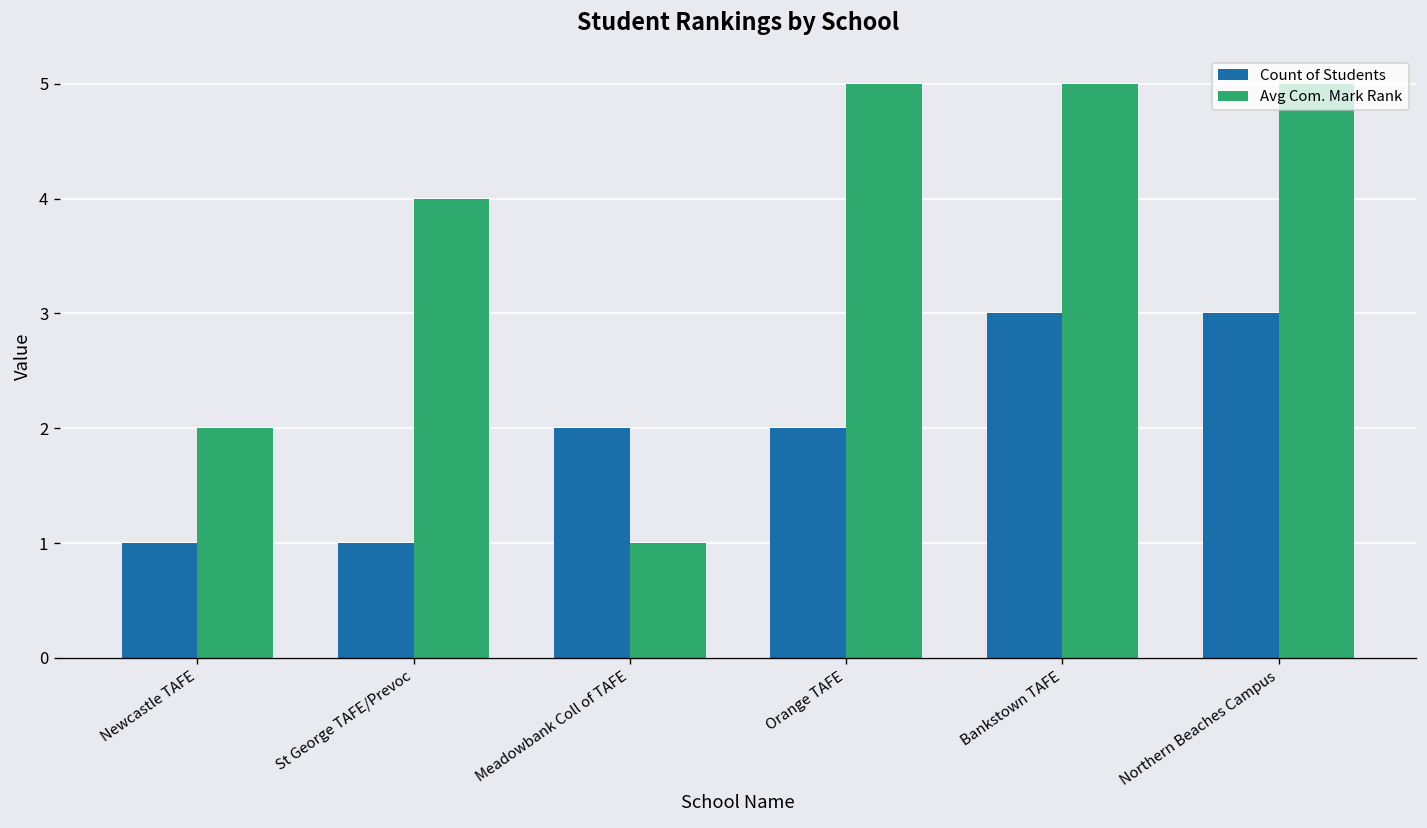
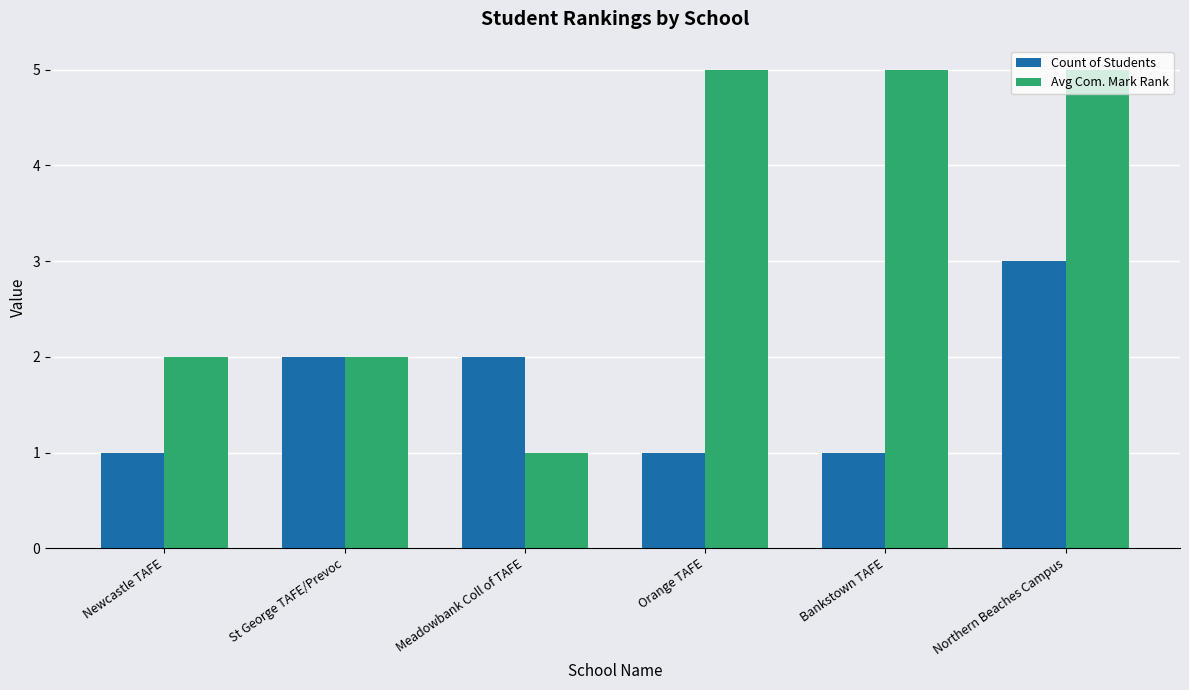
Count of Students, St George TAFE/Prevoc: 1 -> 2
Avg Com. Mark Rank, St George TAFE/Prevoc: 4 -> 2
Count of Students, Orange TAFE: 2 -> 1
Count of Students, Bankstown TAFE: 3 -> 1
